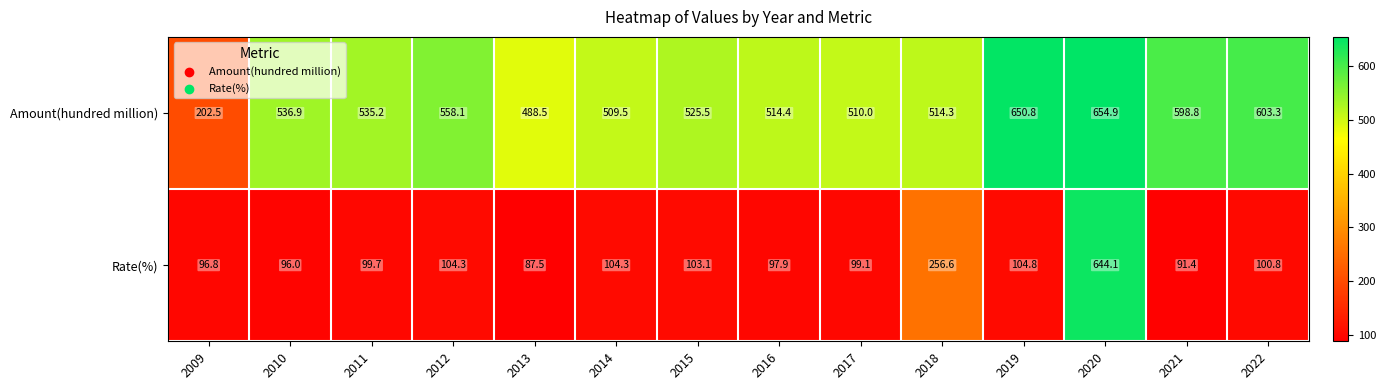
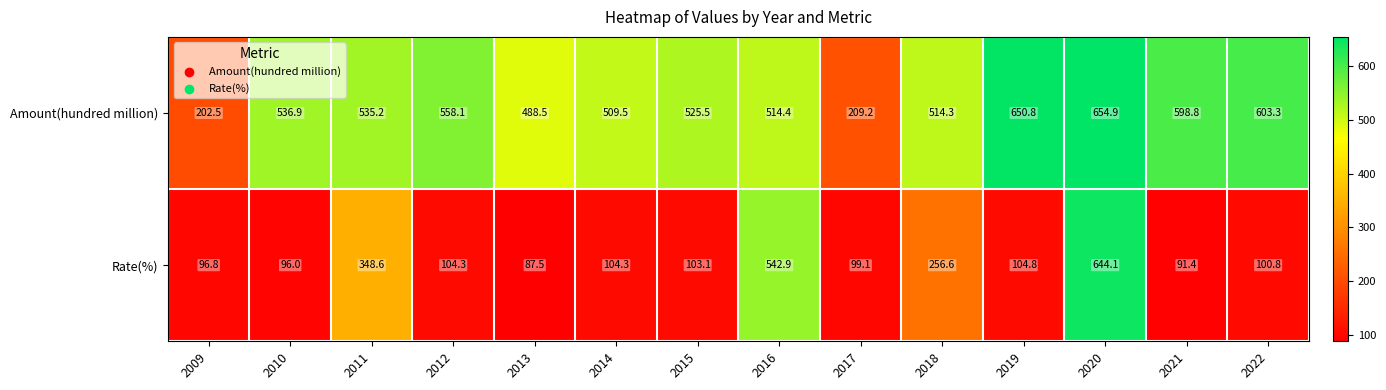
Amount(hundred million), 2017: 510.0 -> 209.2
Rate(%), 2011: 99.7 -> 348.6
Rate(%), 2016: 97.9 -> 542.9
